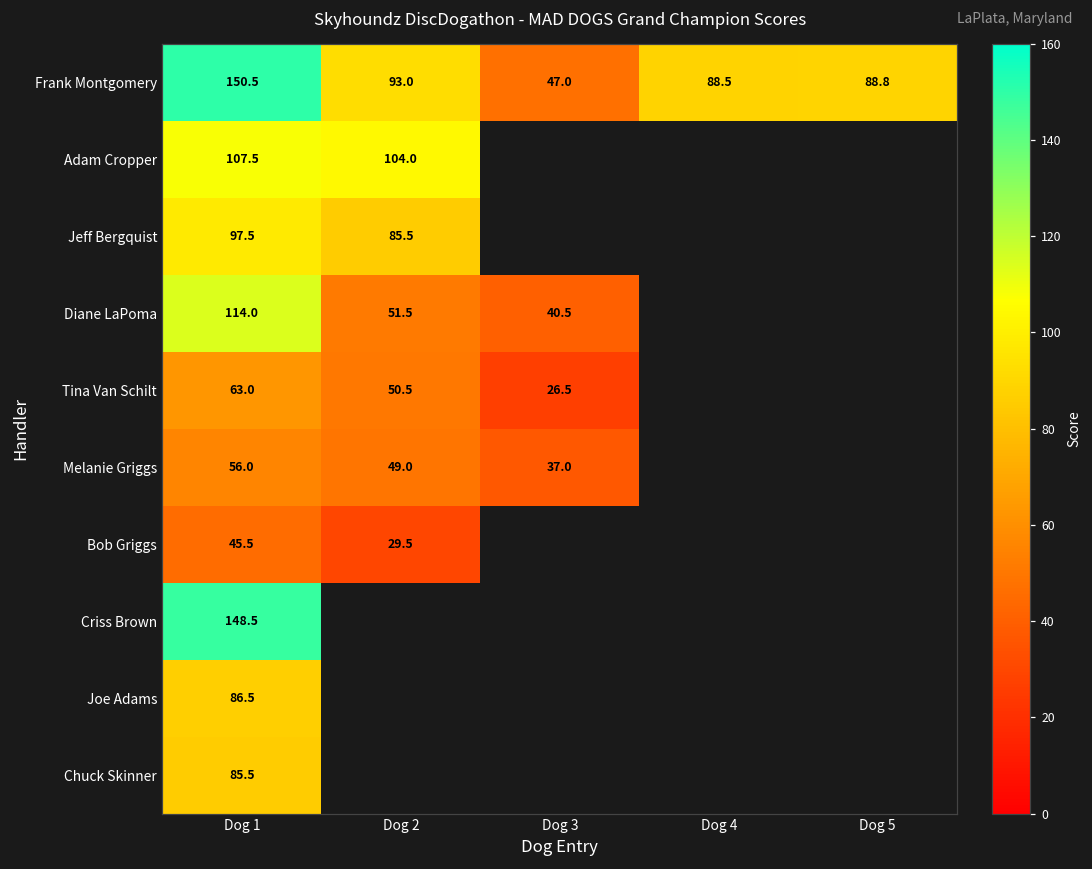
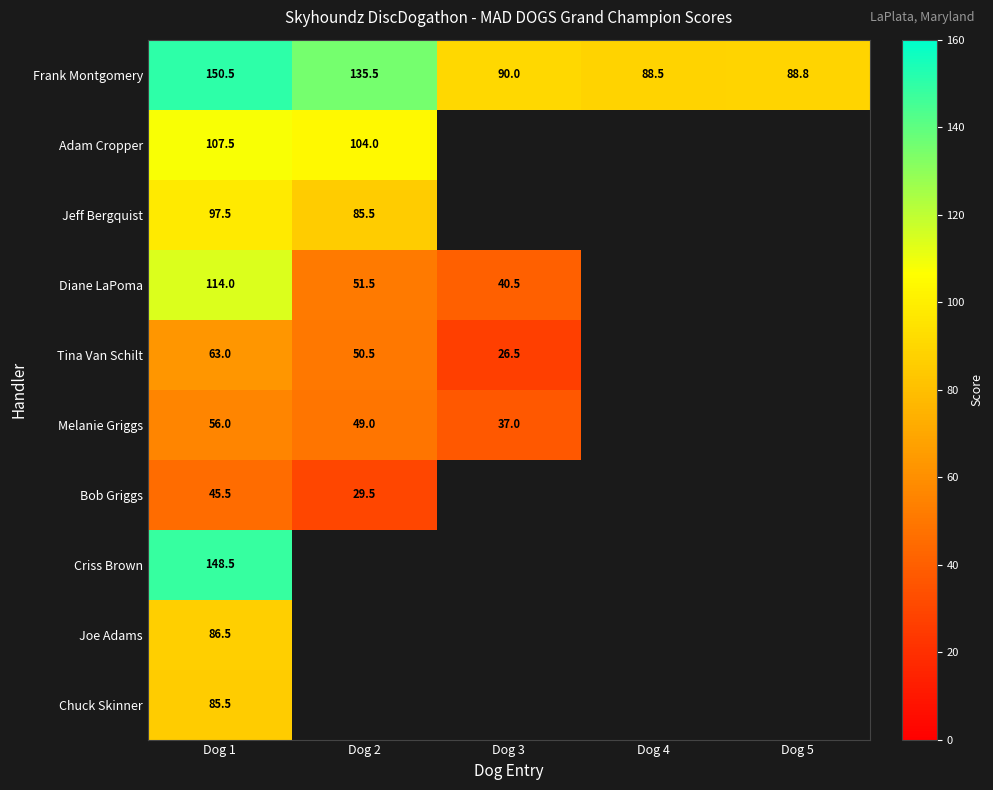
Frank Montgomery, Dog 2: 93.0 -> 135.5
Frank Montgomery, Dog 3: 47.0 -> 90.0
